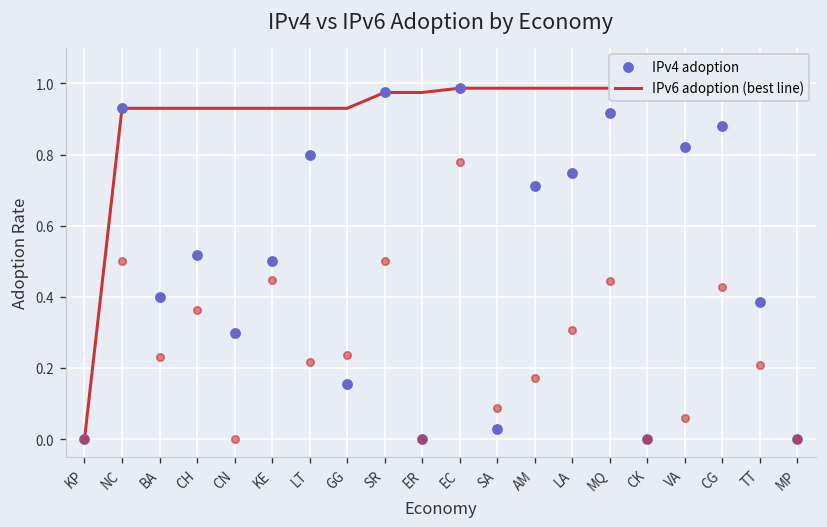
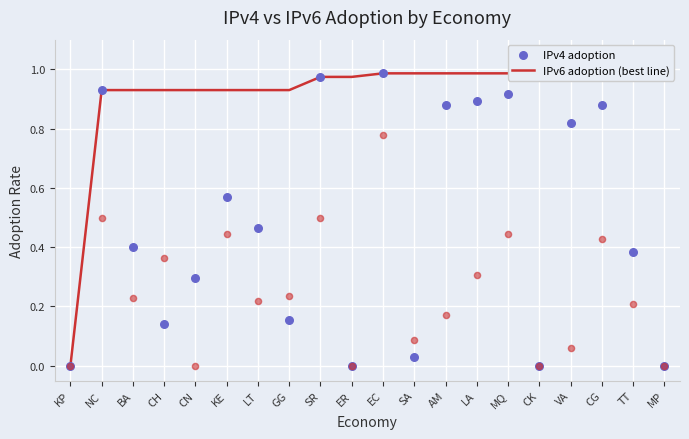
IPv4 adoption, CH: 0.52 -> 0.14
IPv4 adoption, KE: 0.50 -> 0.57
IPv4 adoption, LT: 0.80 -> 0.47
IPv4 adoption, AM: 0.71 -> 0.88
IPv4 adoption, LA: 0.75 -> 0.89
